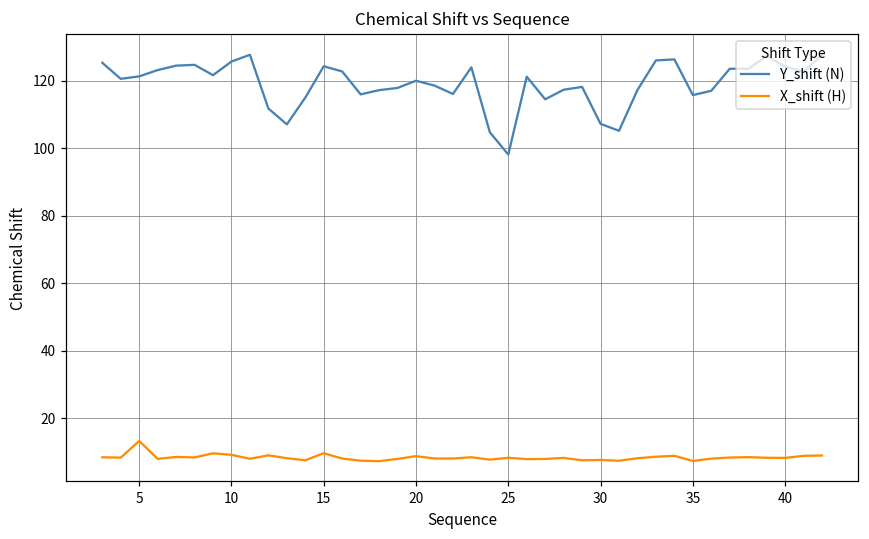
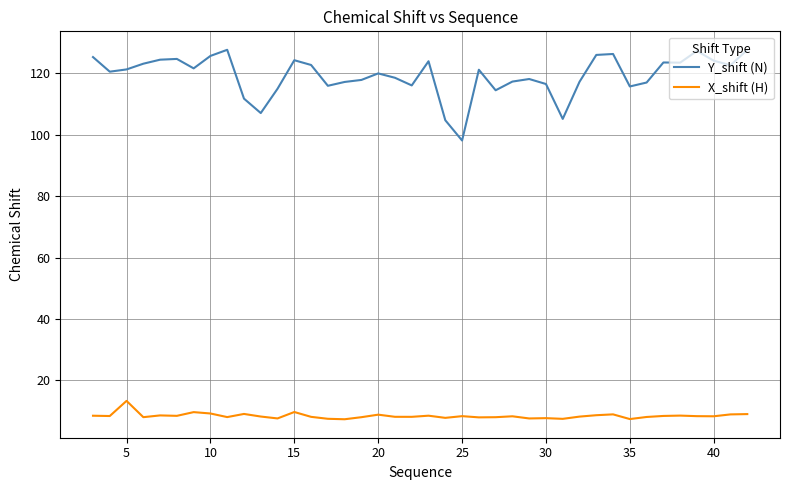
Y_shift (N), 30: 107 -> 117
